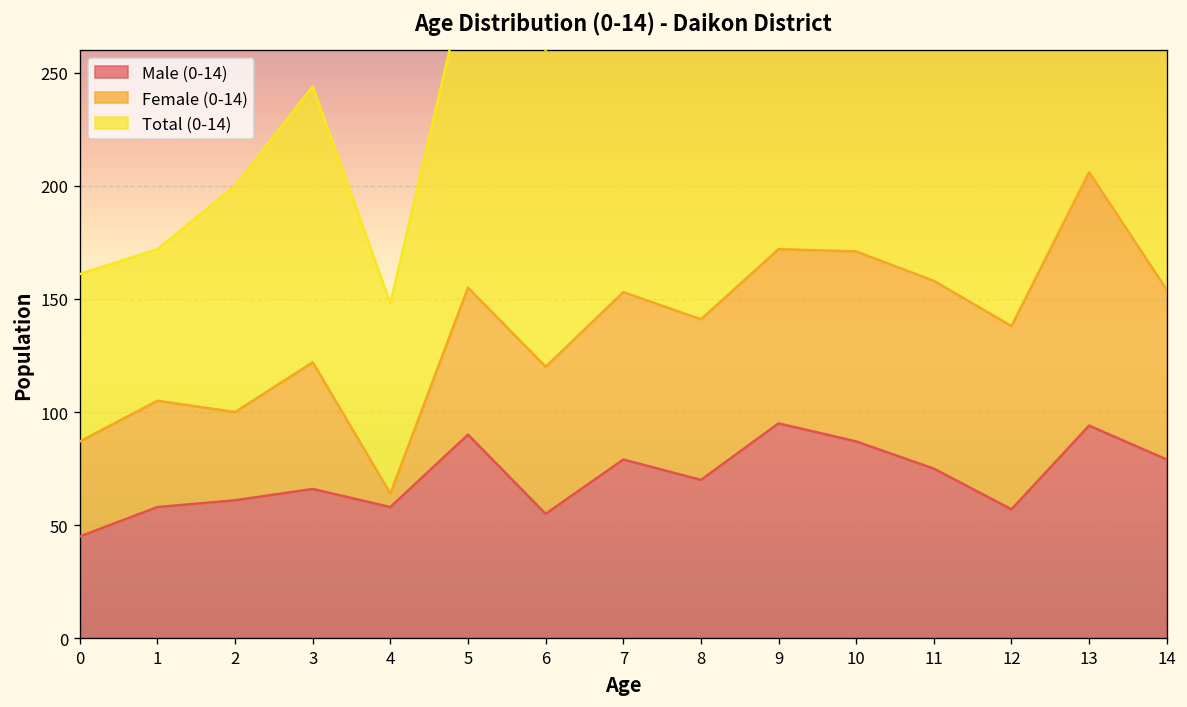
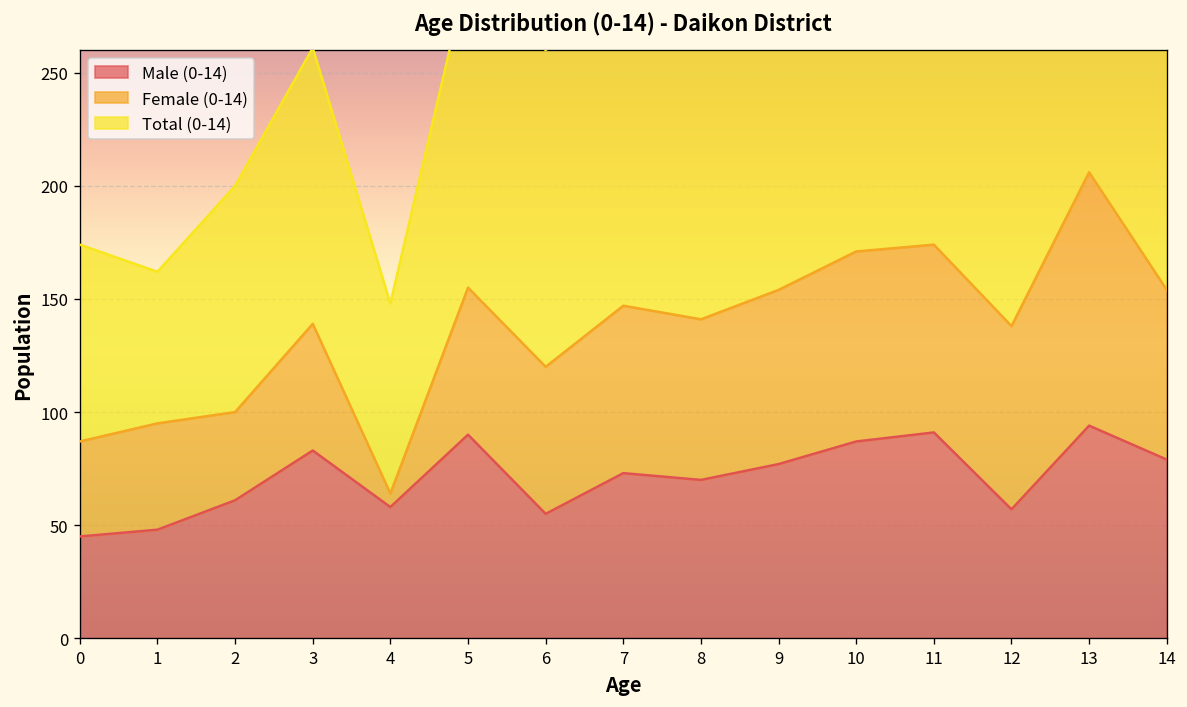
Total (0-14), 0: 74 -> 87
Male (0-14), 1: 58 -> 48
Male (0-14), 3: 66 -> 83
Male (0-14), 7: 79 -> 73
Male (0-14), 9: 95 -> 77
Male (0-14), 11: 75 -> 91
